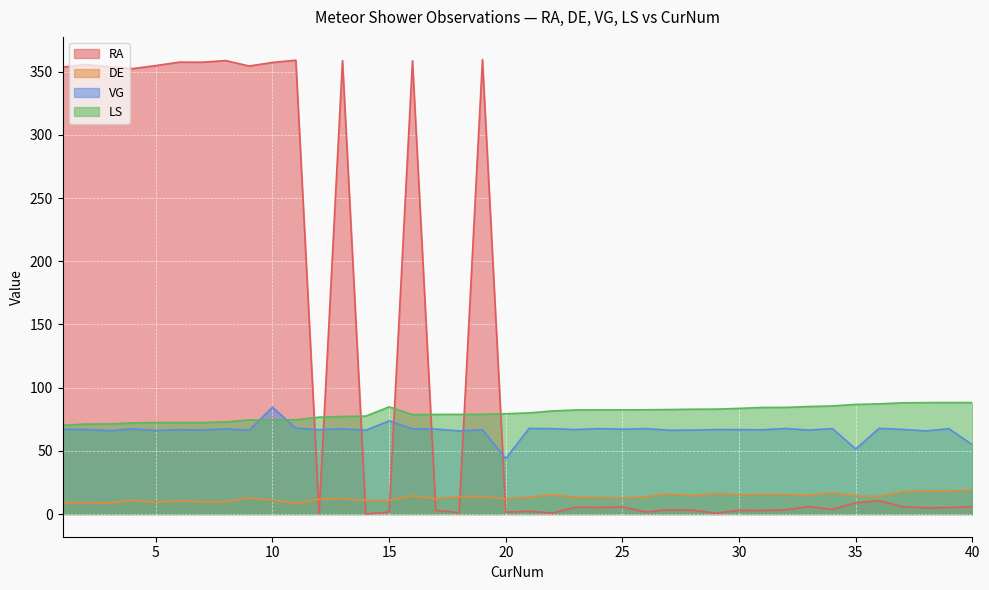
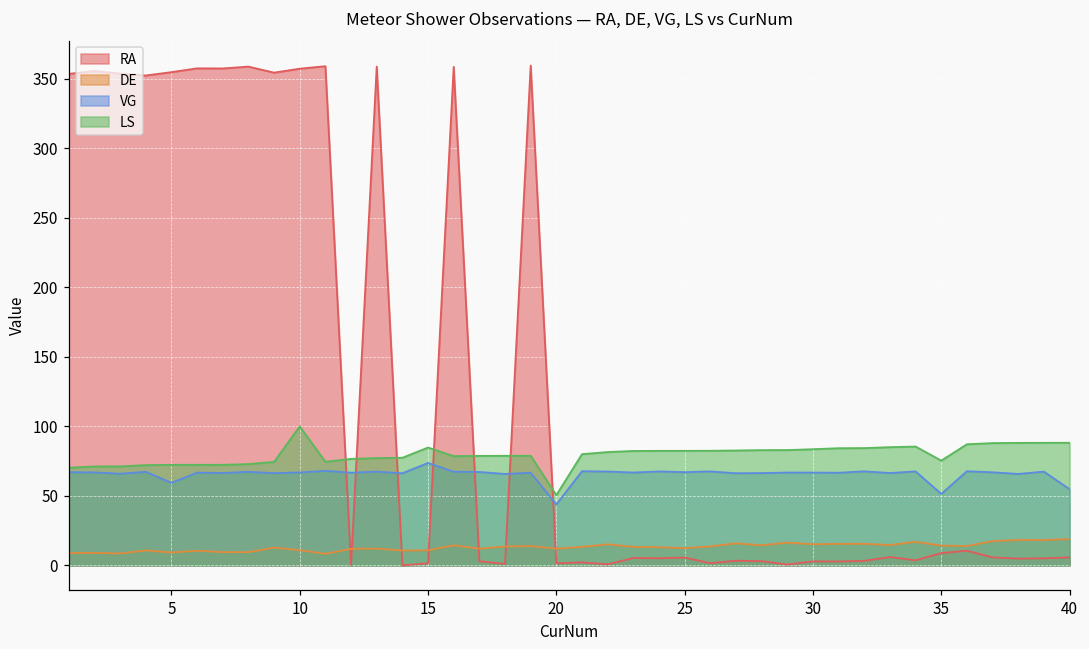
VG, 5: 66 -> 59
VG, 10: 84 -> 67
LS, 10: 74 -> 100
LS, 20: 79 -> 51
LS, 35: 87 -> 75
